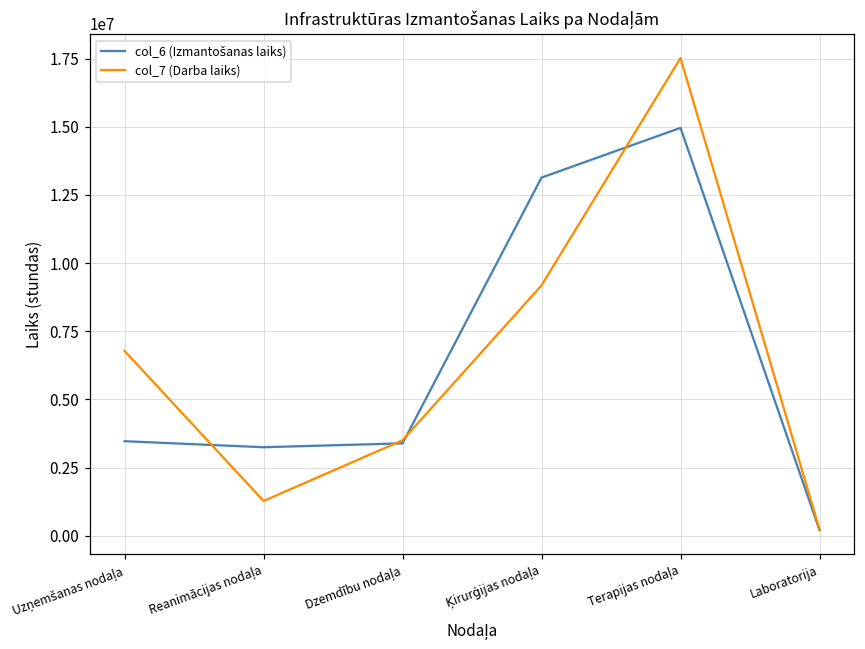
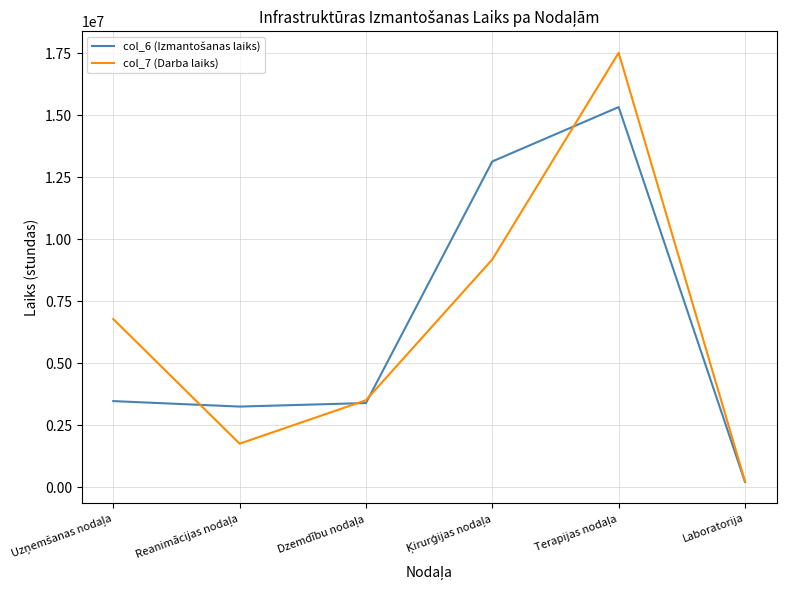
col_7 (Darba laiks), Reanimācijas nodaļa: 1300000 -> 1800000
col_6 (Izmantošanas laiks), Terapijas nodaļa: 15000000 -> 15300000
